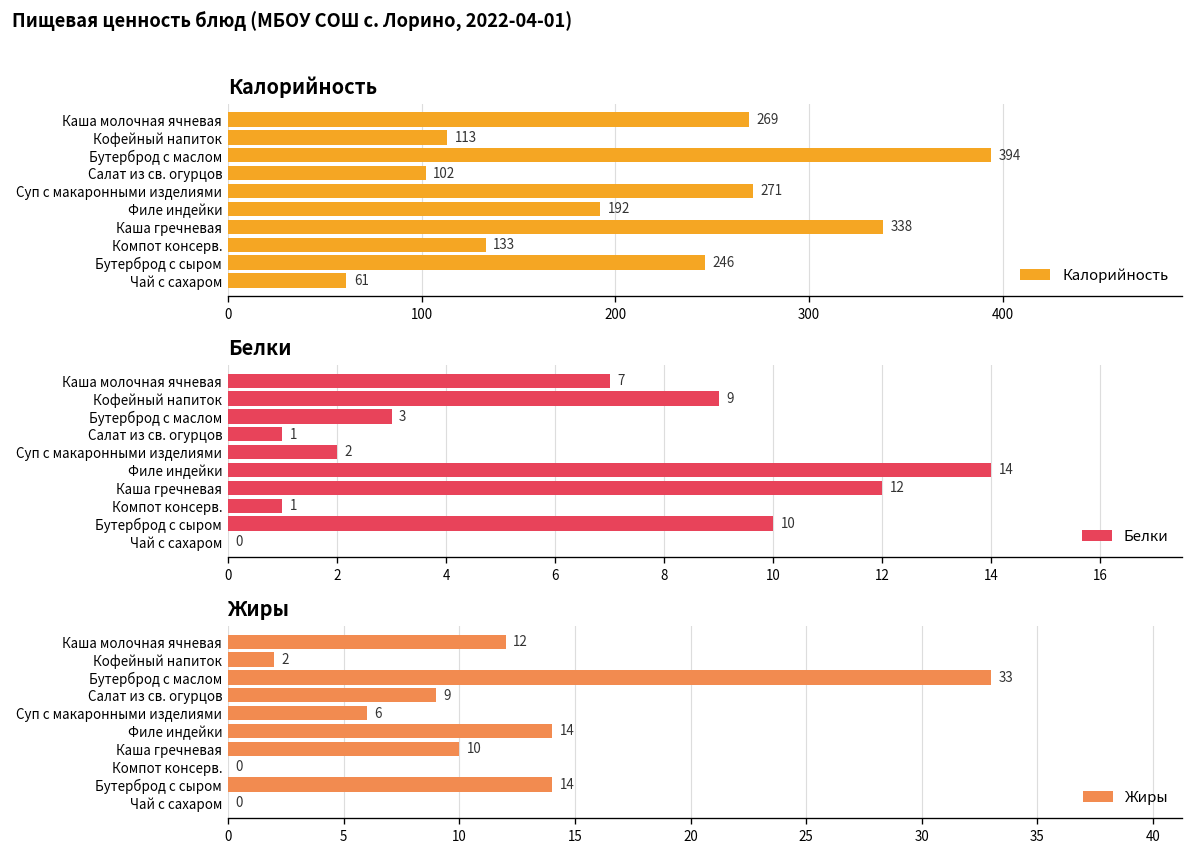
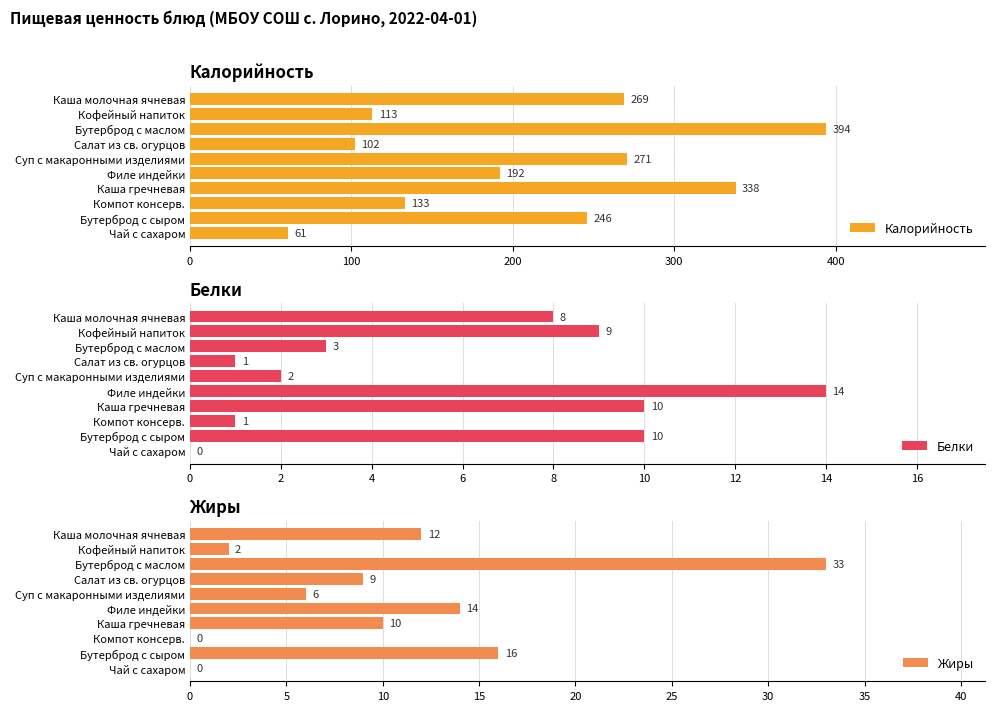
Белки, Каша молочная ячневая: 7 -> 8
Белки, Каша гречневая: 12 -> 10
Жиры, Бутерброд с сыром: 14 -> 16
